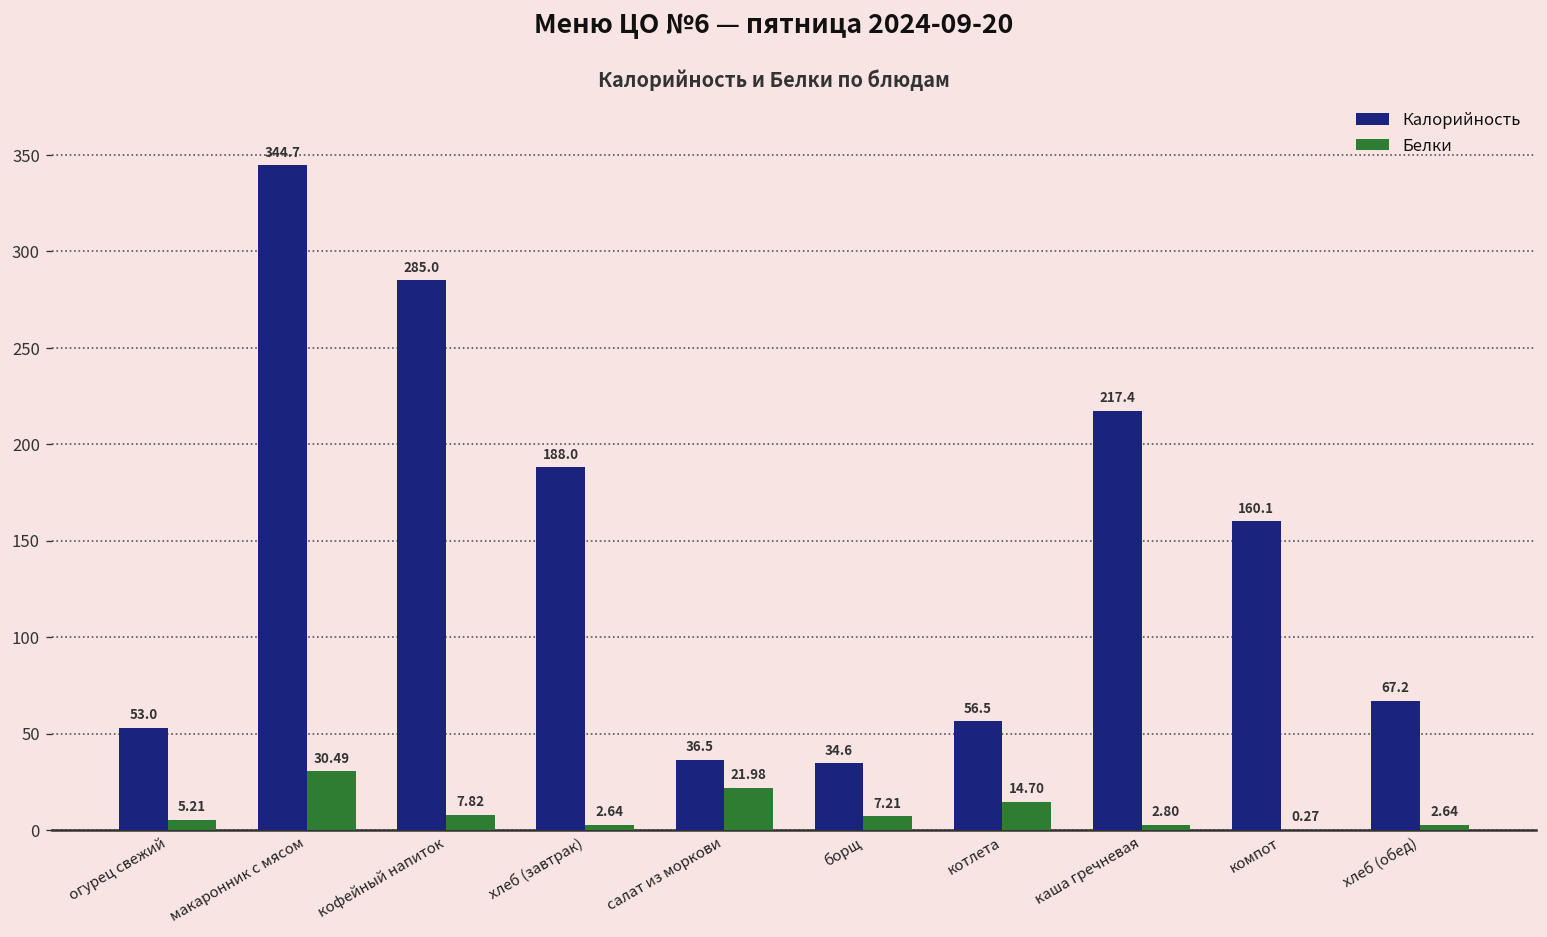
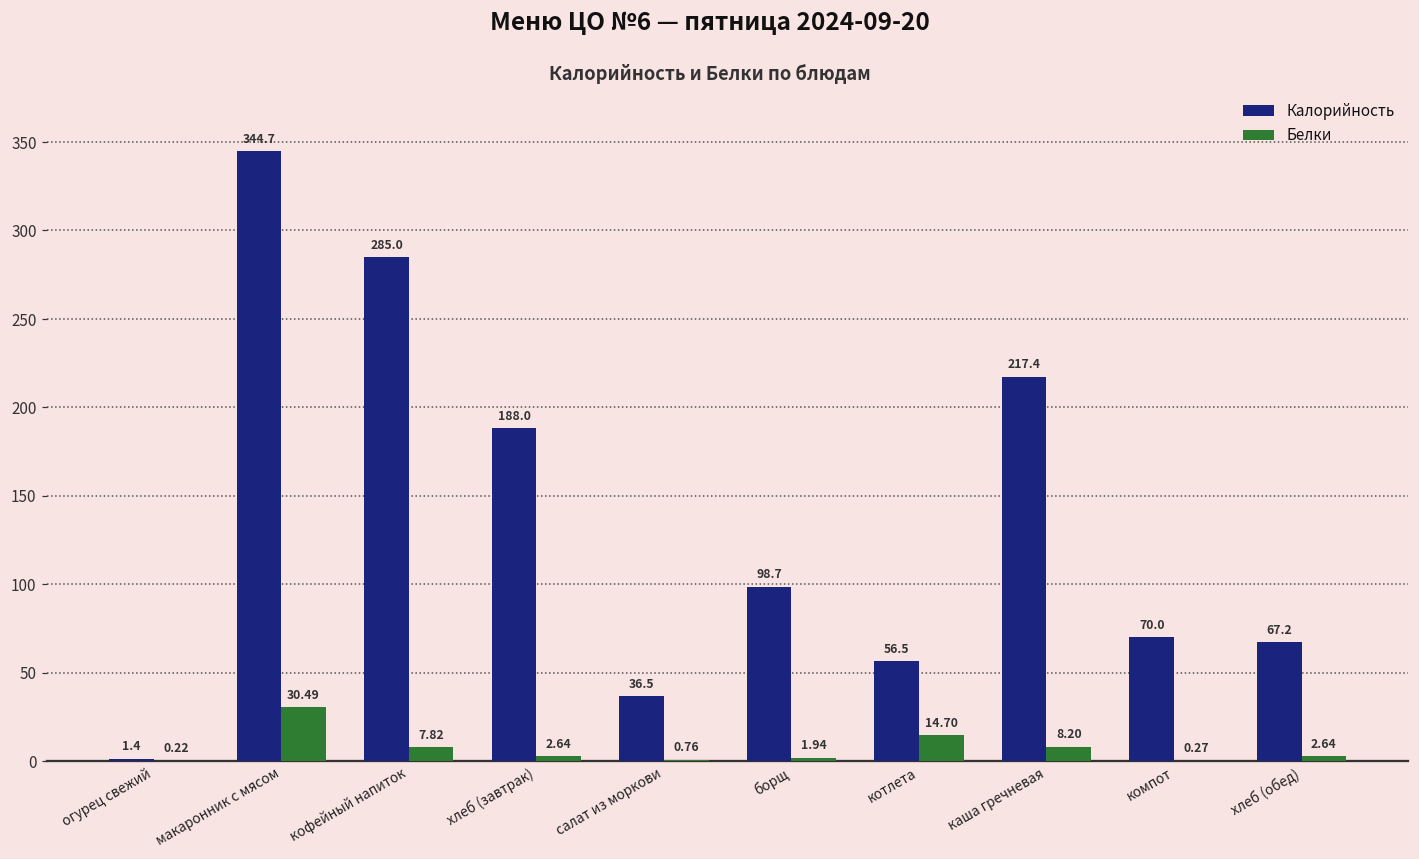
Калорийность, огурец свежий: 53.0 -> 1.4
Белки, огурец свежий: 5.21 -> 0.22
Белки, салат из моркови: 21.98 -> 0.76
Калорийность, борщ: 34.6 -> 98.7
Белки, борщ: 7.21 -> 1.94
Белки, каша гречневая: 2.80 -> 8.20
Калорийность, компот: 160.1 -> 70.0
